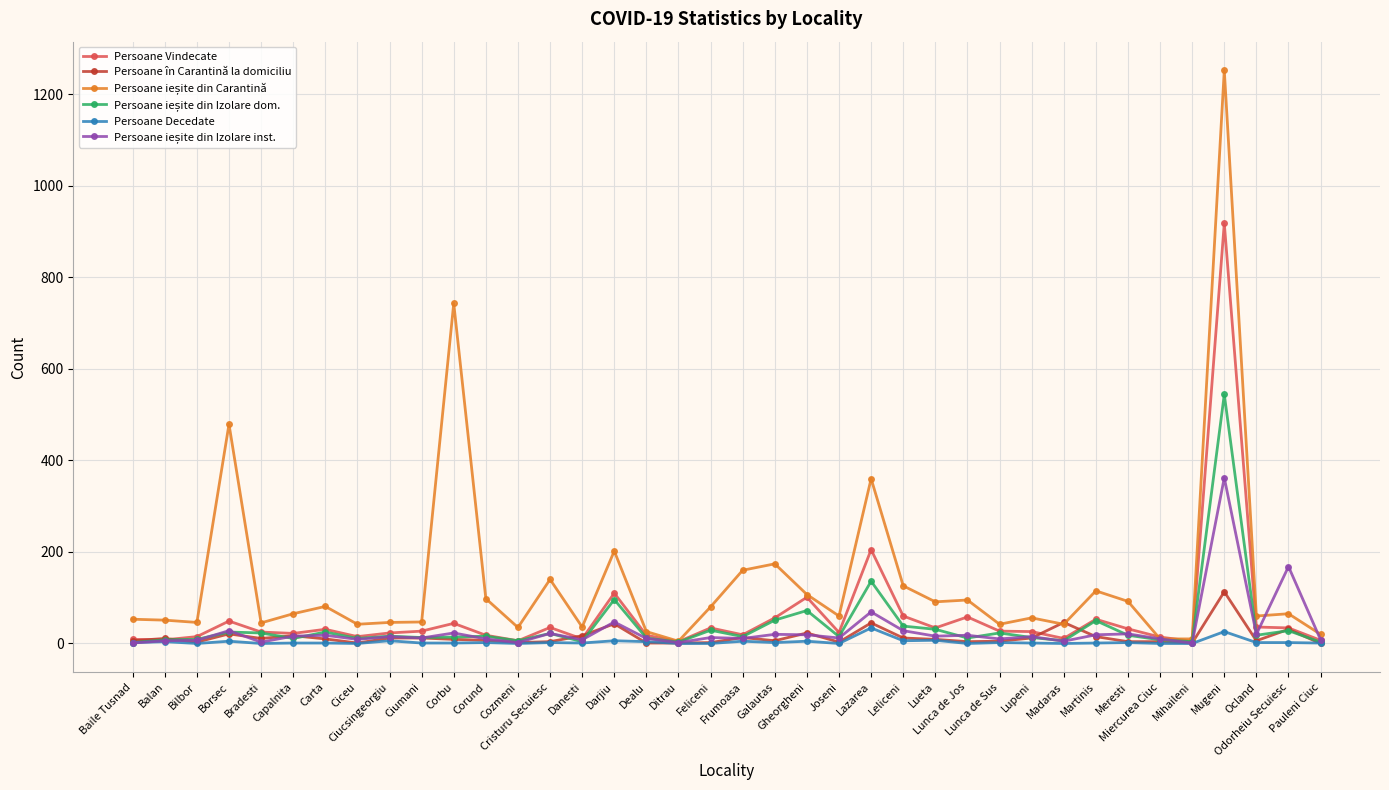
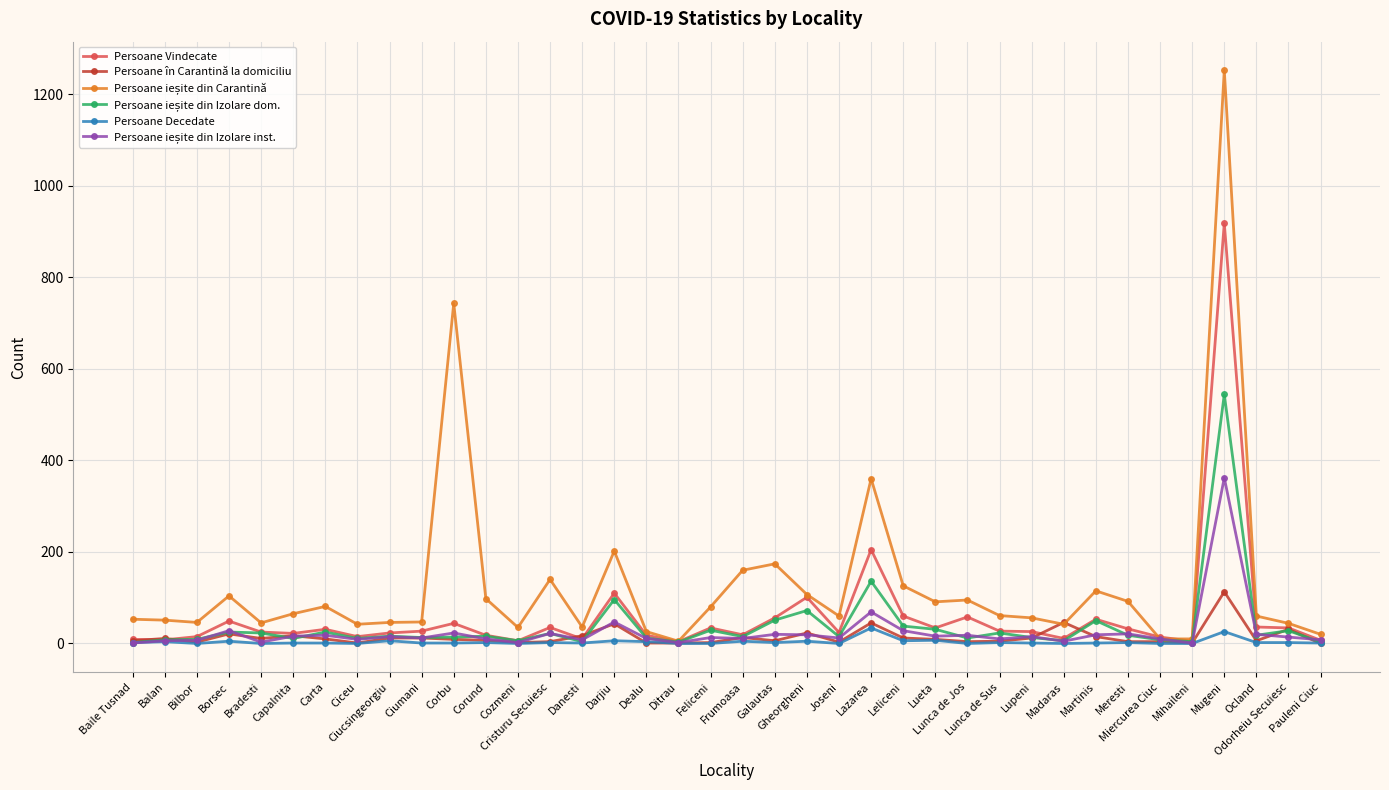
Persoane ieșite din Carantină, Borsec: 480 -> 100
Persoane ieșite din Carantină, Lunca de Sus: 40 -> 60
Persoane ieșite din Carantină, Odorheiu Secuiesc: 70 -> 40
Persoane ieșite din Izolare inst., Odorheiu Secuiesc: 170 -> 10
